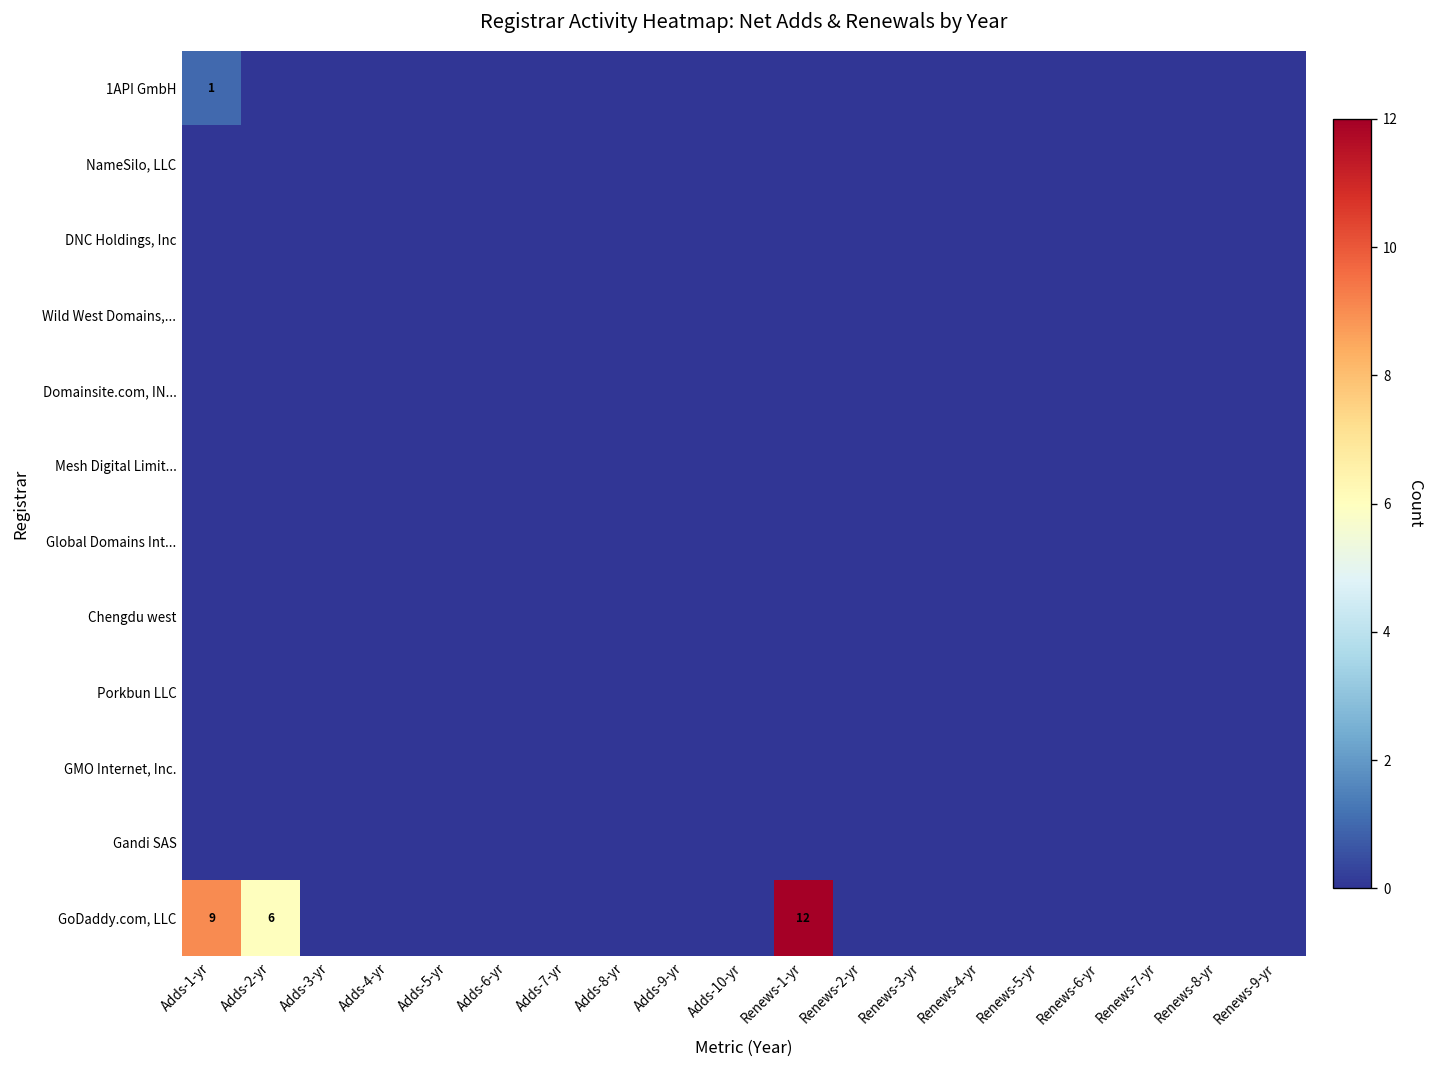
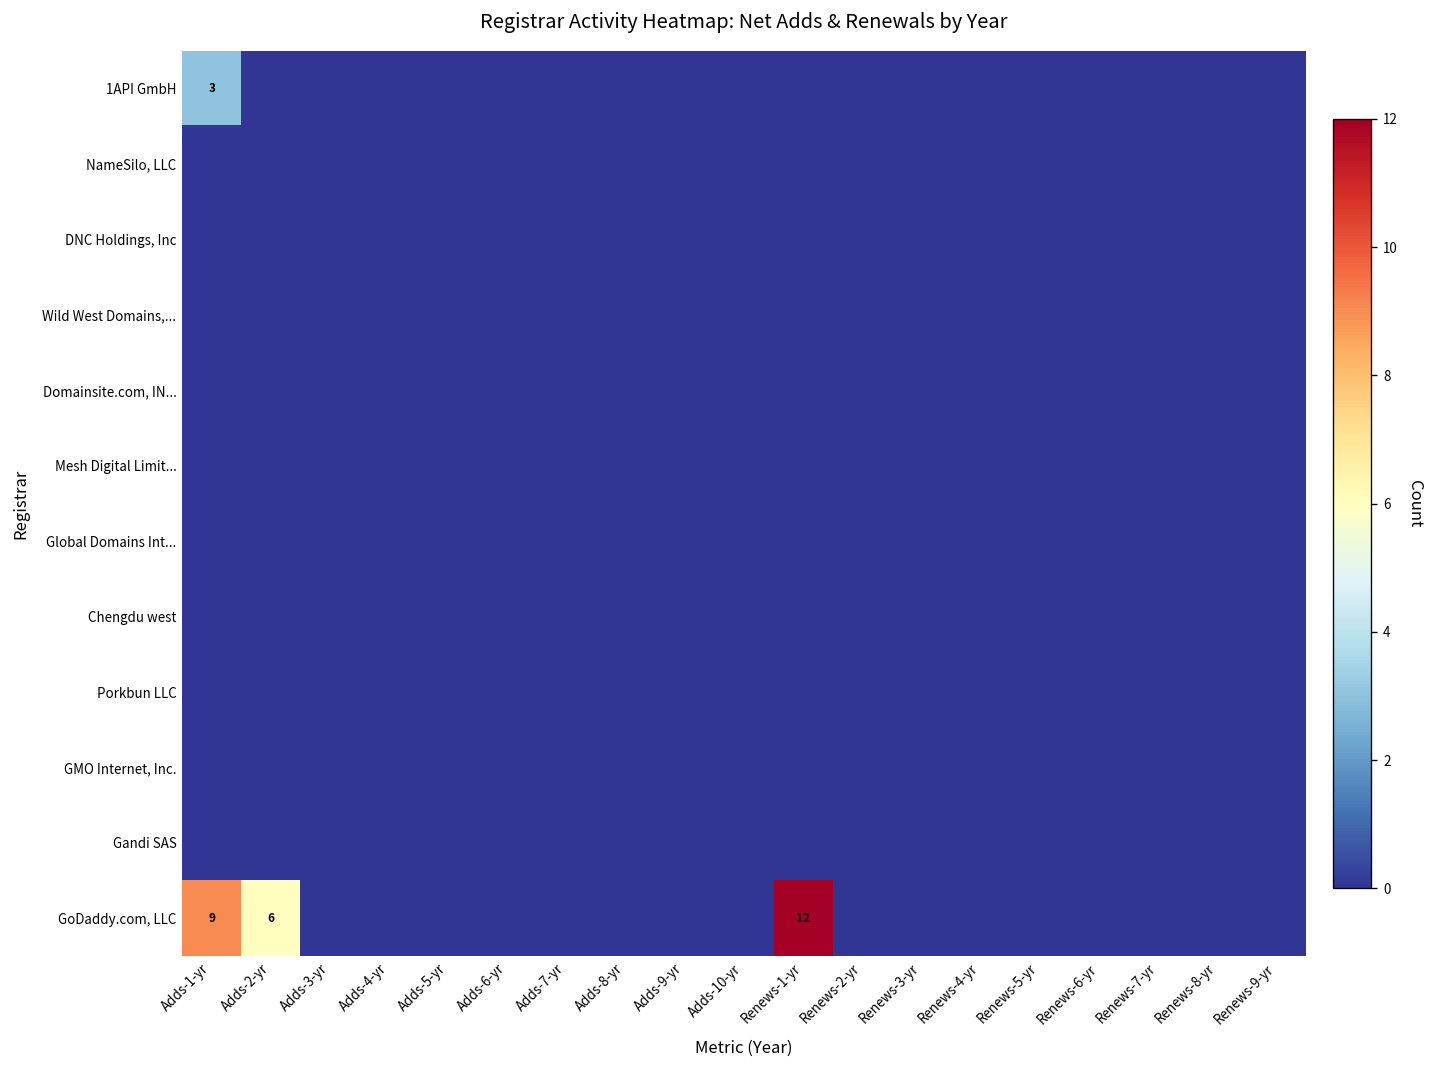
1API GmbH, Adds-1-yr: 1 -> 3
